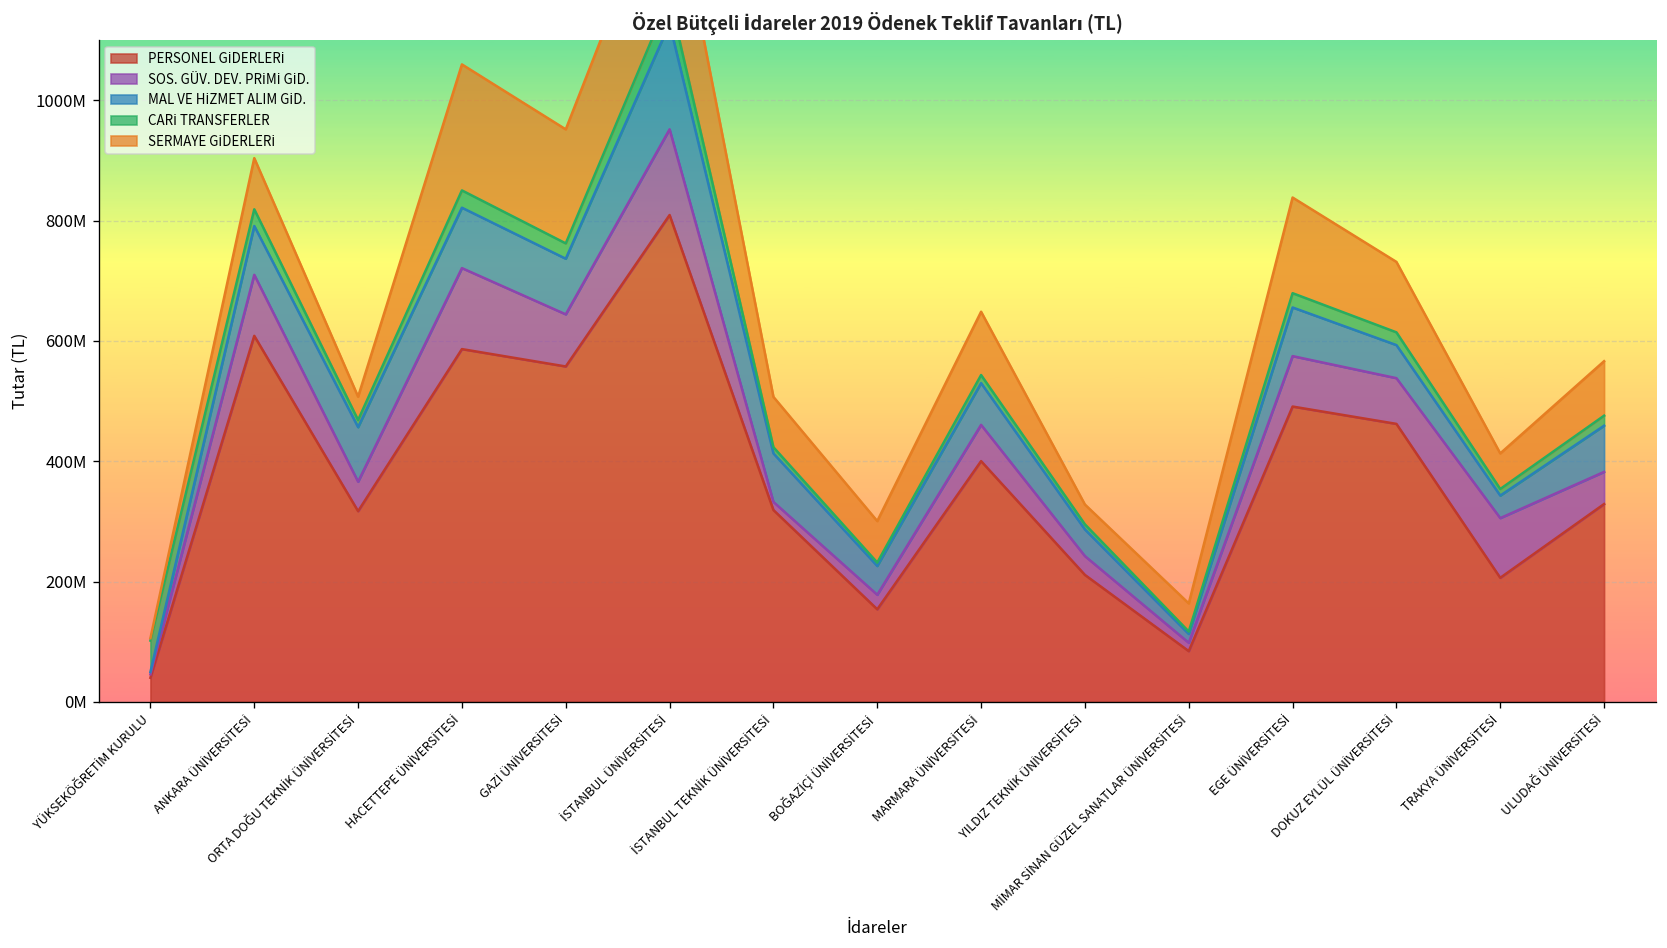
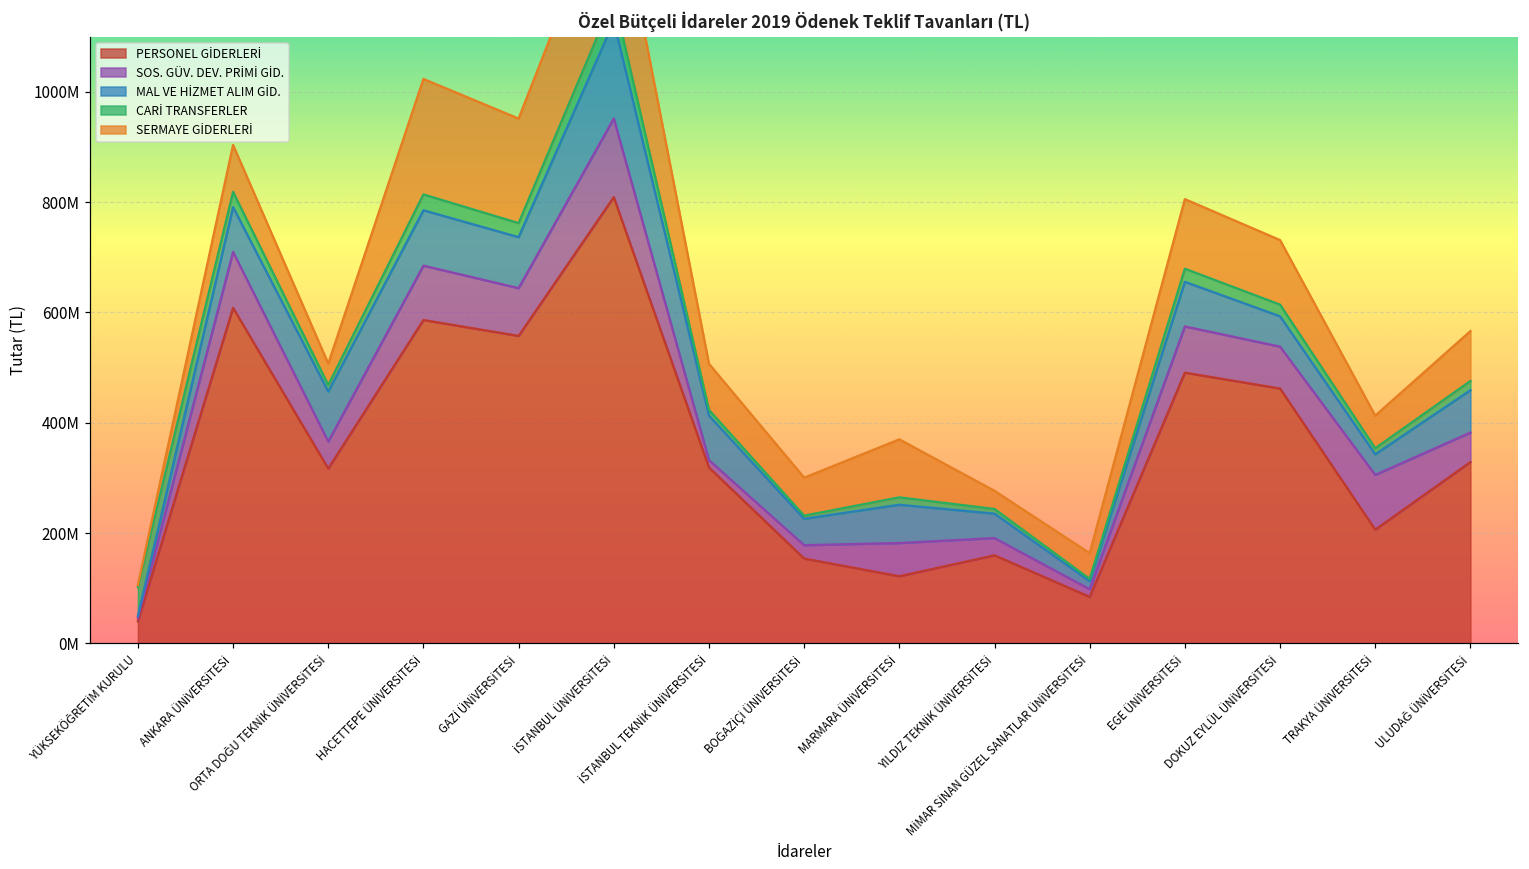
SOS. GÜV. DEV. PRİMİ GİD., HACETTEPE ÜNİVERSİTESİ: 130000000 -> 100000000
PERSONEL GİDERLERİ, MARMARA ÜNİVERSİTESİ: 400000000 -> 120000000
PERSONEL GİDERLERİ, YILDIZ TEKNİK ÜNİVERSİTESİ: 210000000 -> 160000000
SERMAYE GİDERLERİ, EGE ÜNİVERSİTESİ: 160000000 -> 130000000
